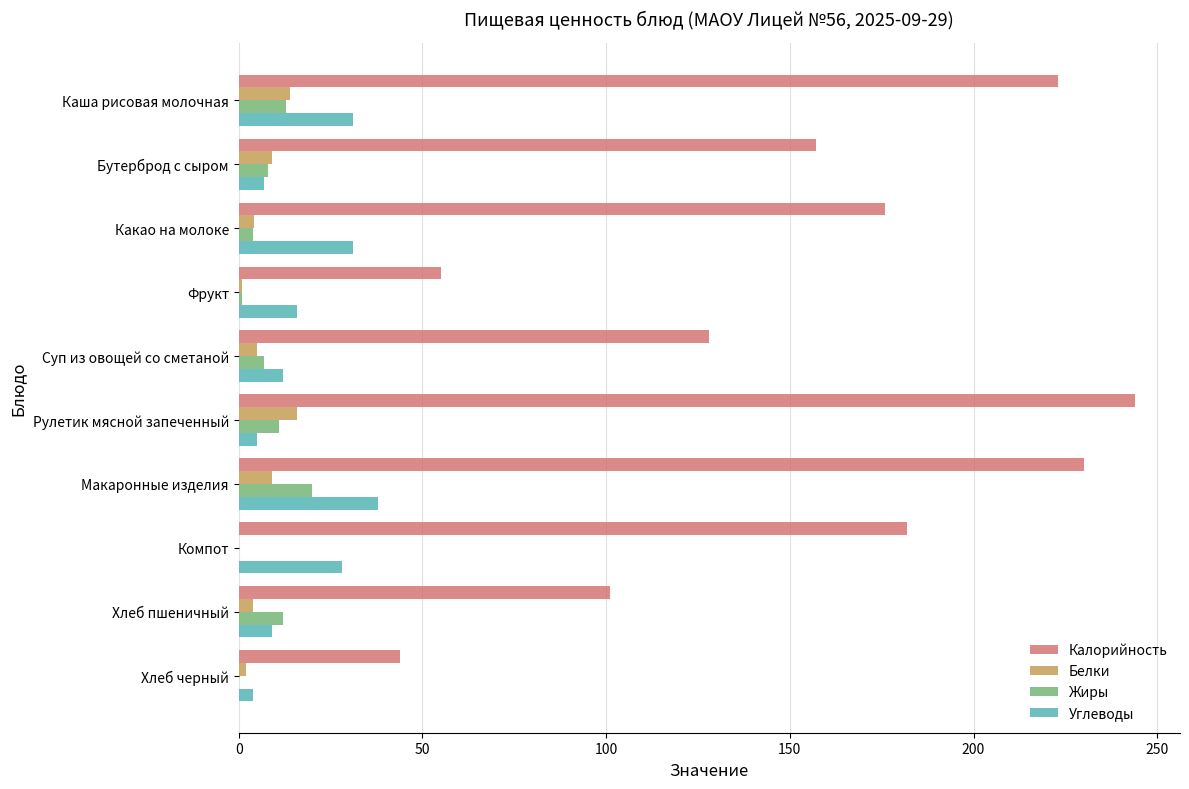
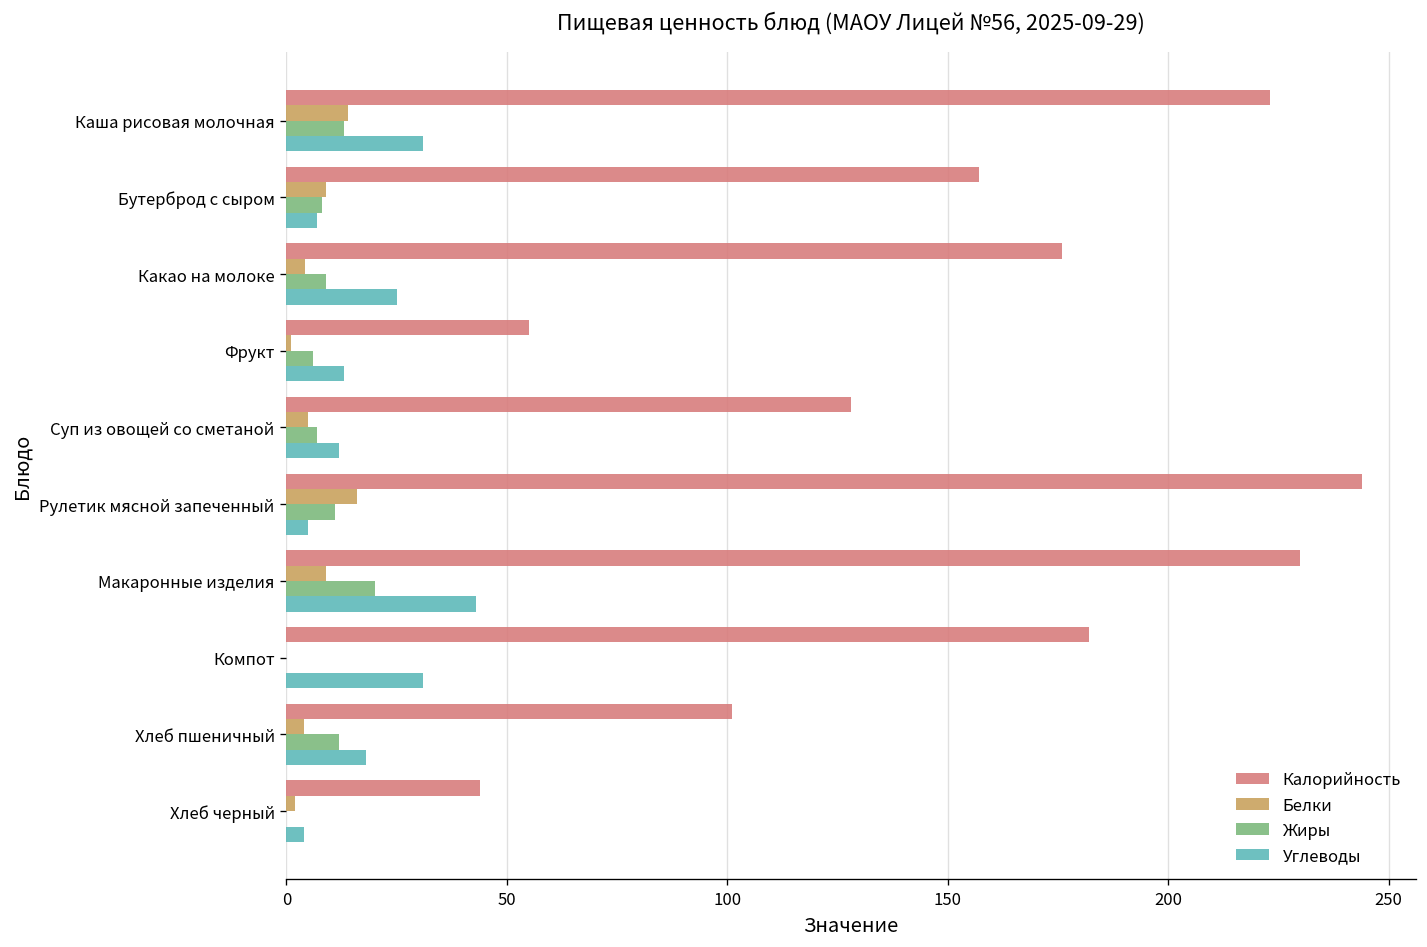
Жиры, Какао на молоке: 4 -> 9
Углеводы, Какао на молоке: 31 -> 25
Жиры, Фрукт: 1 -> 6
Углеводы, Фрукт: 16 -> 13
Углеводы, Макаронные изделия: 38 -> 43
Углеводы, Компот: 28 -> 31
Углеводы, Хлеб пшеничный: 9 -> 18
